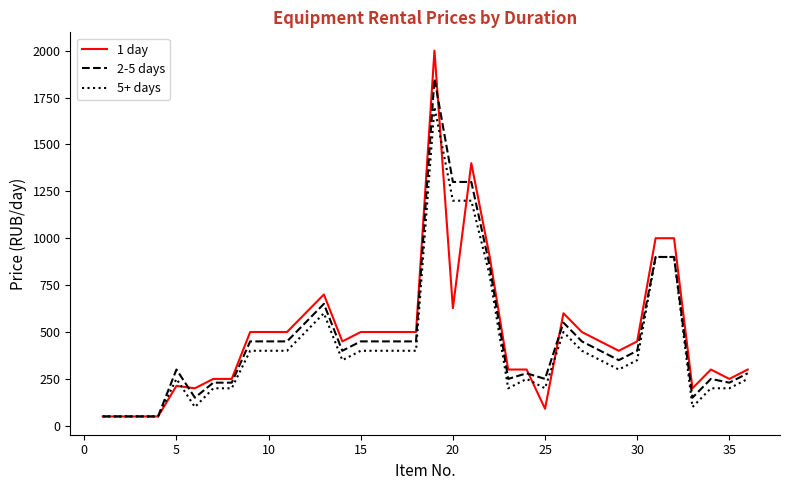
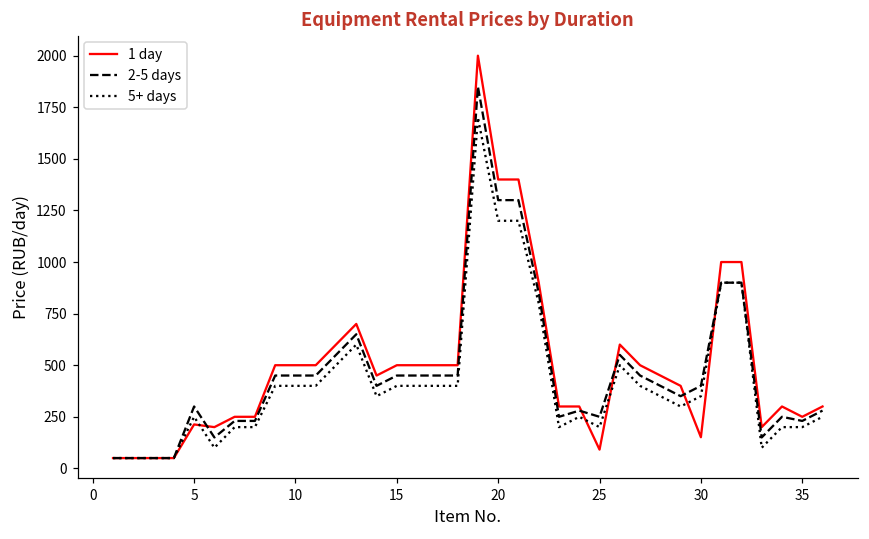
1 day, 20: 630 -> 1400
1 day, 30: 450 -> 150
